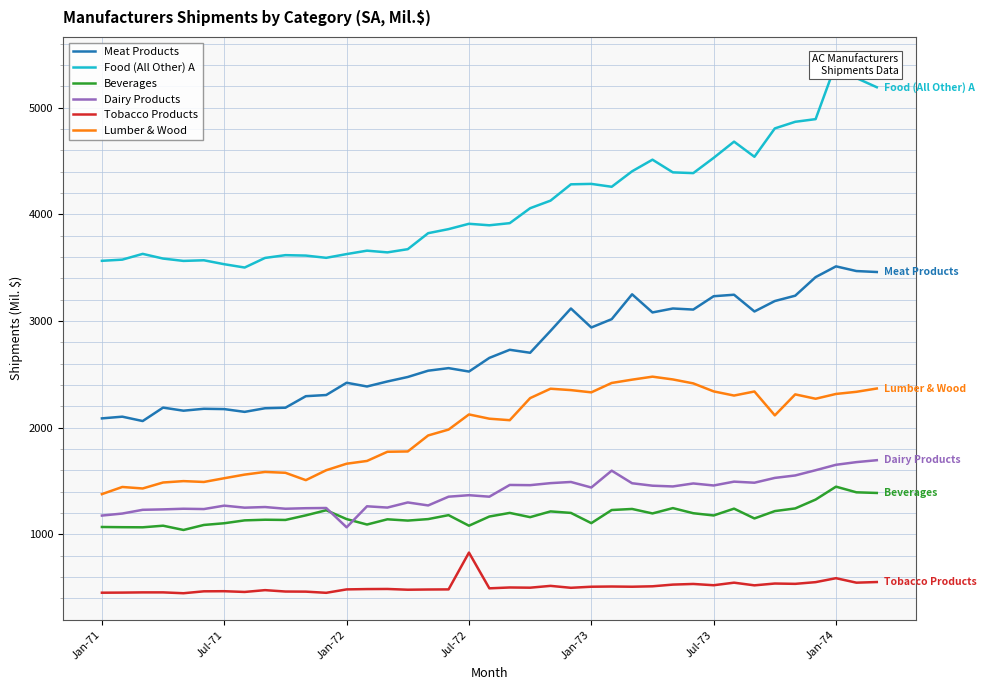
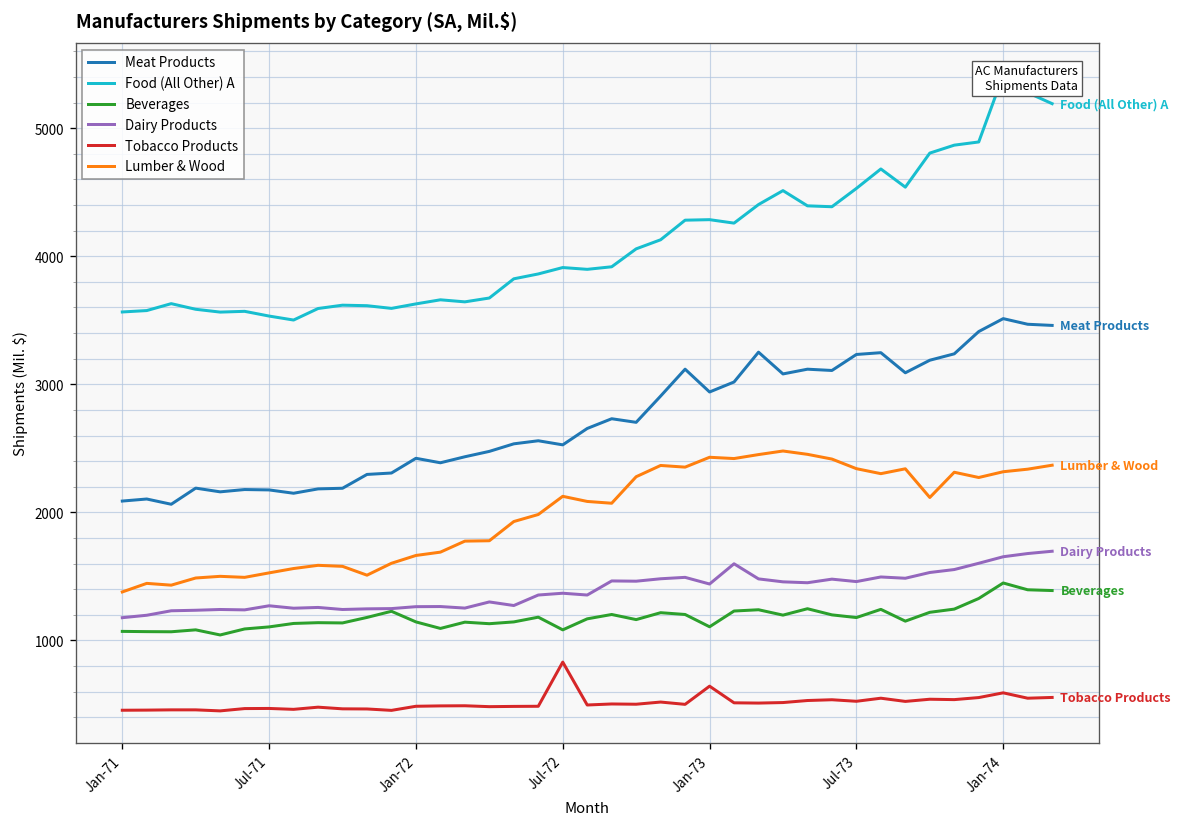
Dairy Products, Jan-72: 1070 -> 1260
Tobacco Products, Jan-73: 510 -> 640
Lumber & Wood, Jan-73: 2330 -> 2430
